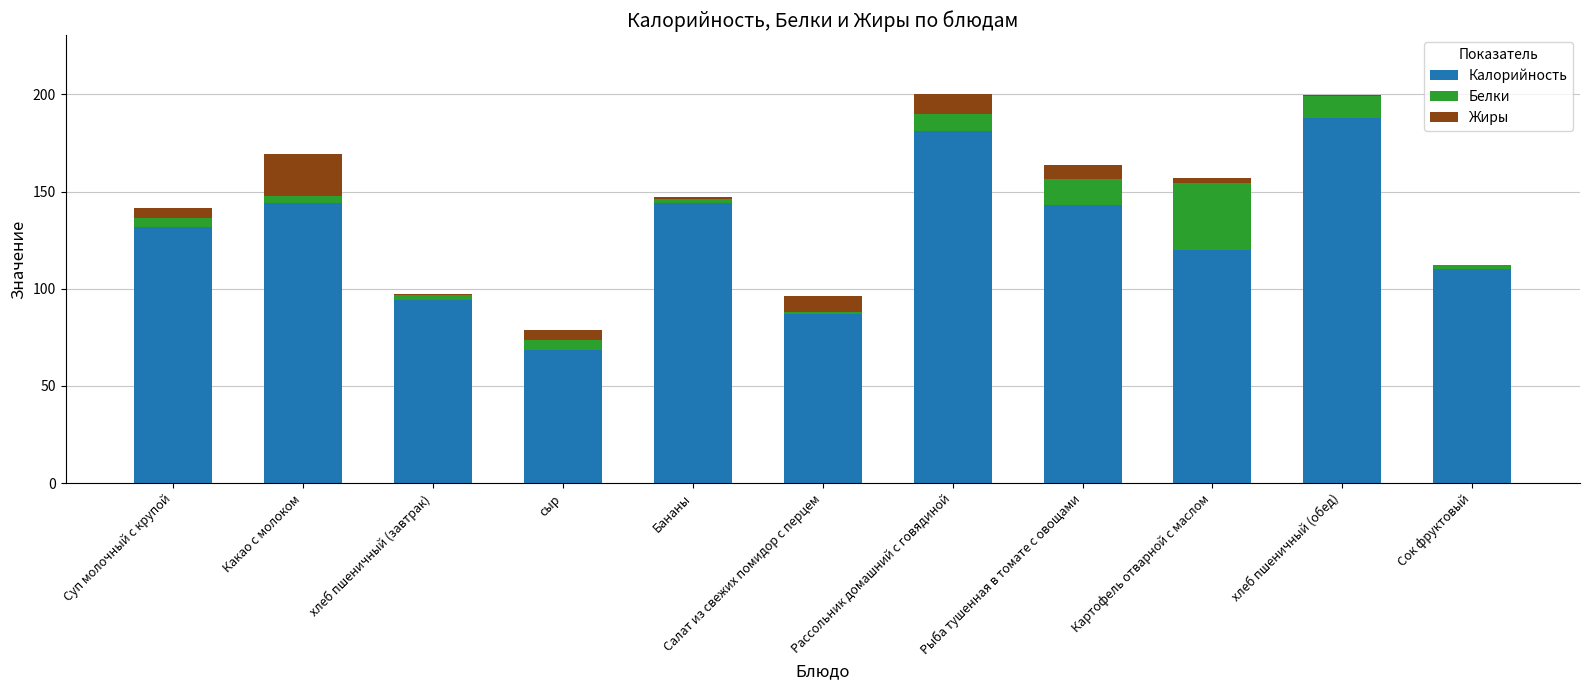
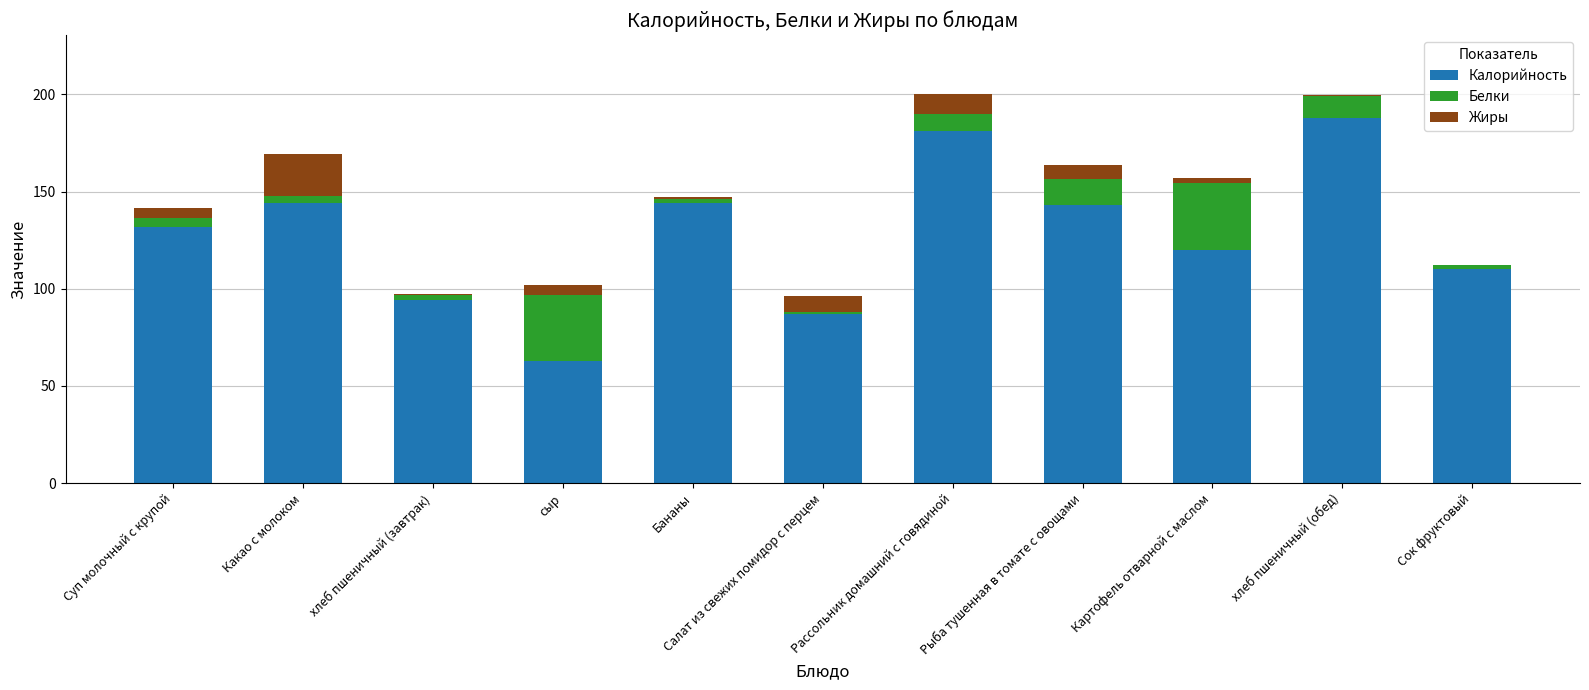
Калорийность, сыр: 69 -> 63
Белки, сыр: 5 -> 34
